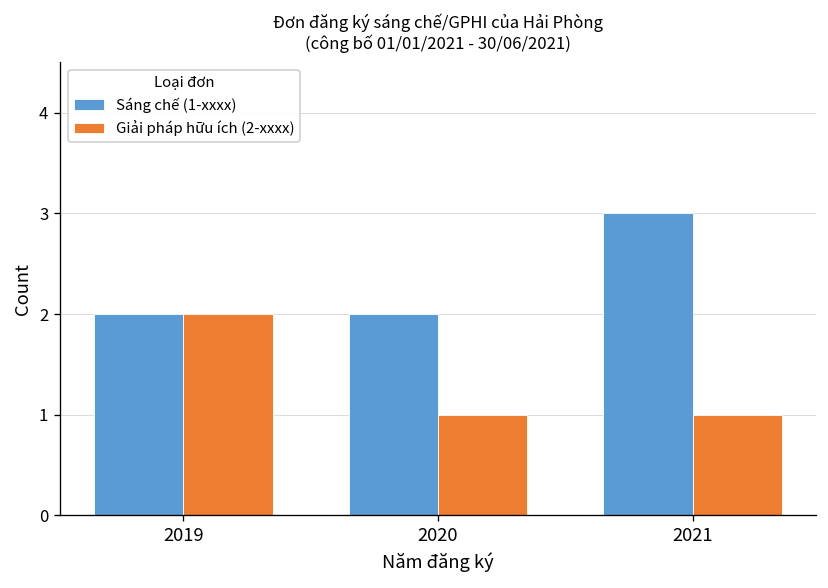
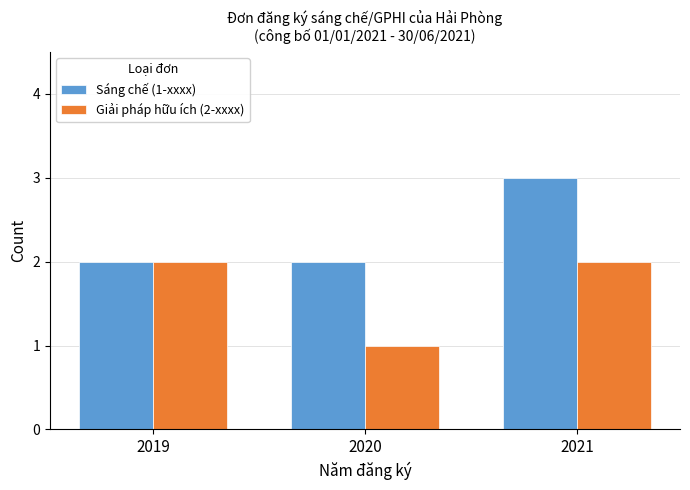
Giải pháp hữu ích (2-xxxx), 2021: 1 -> 2
